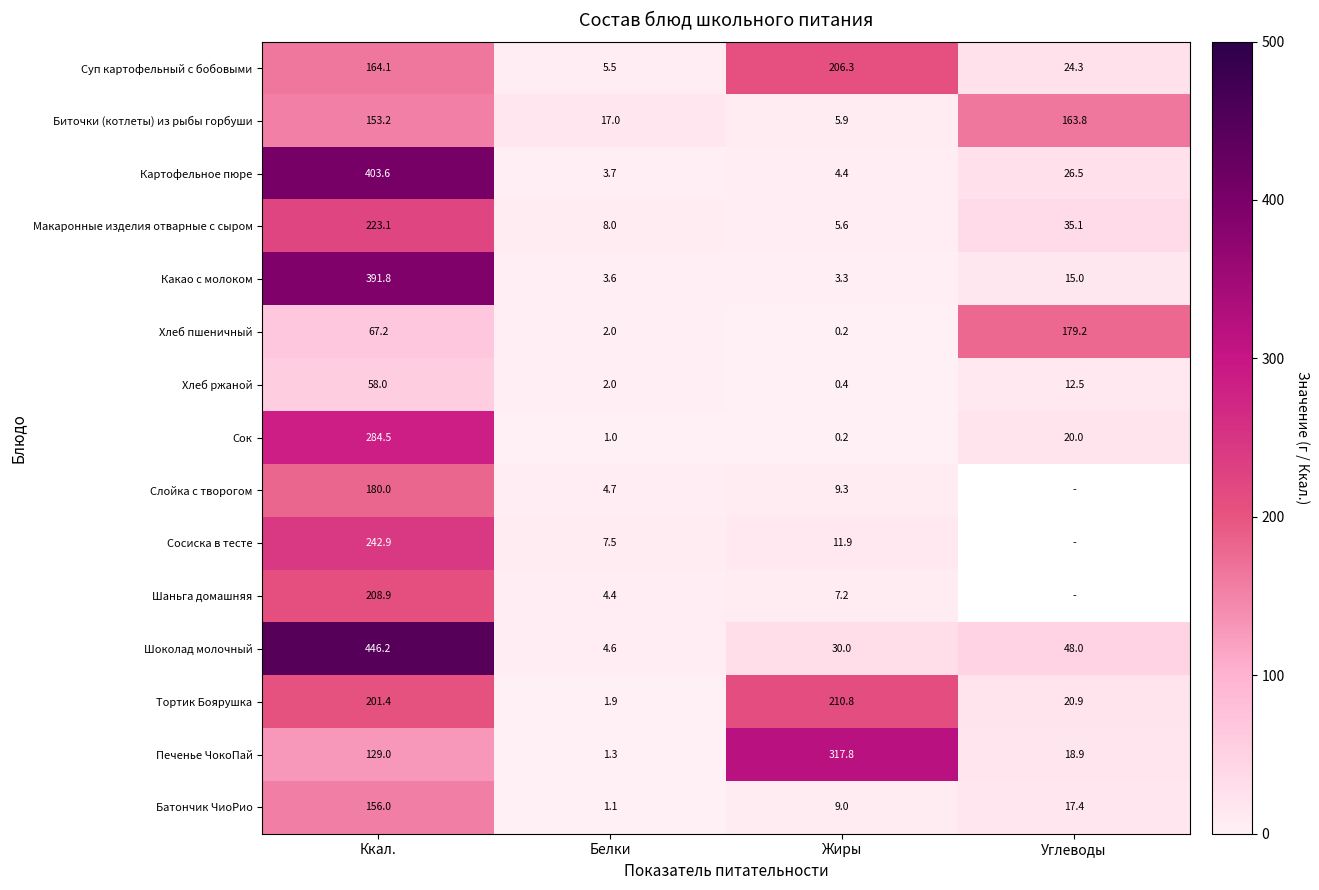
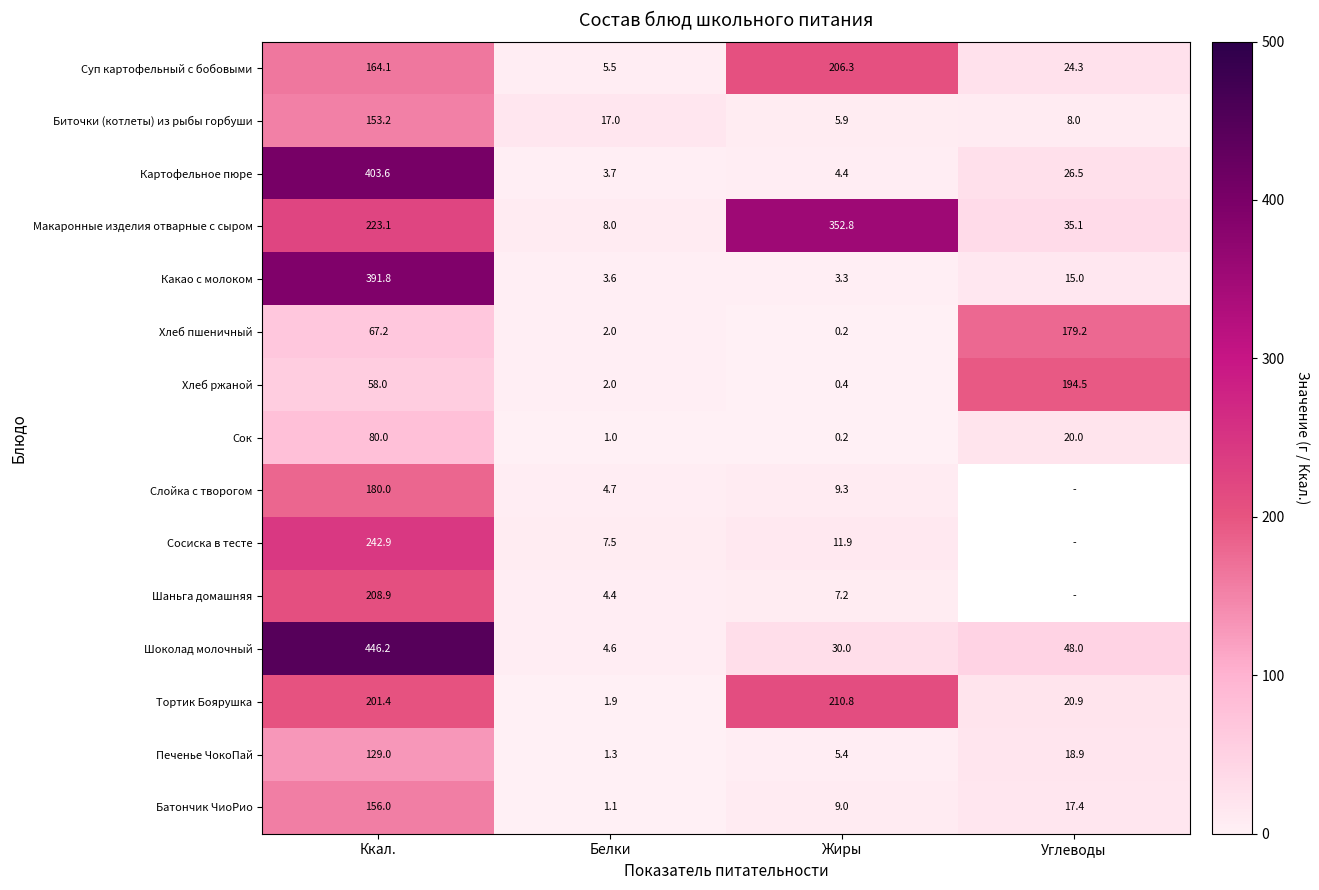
Биточки (котлеты) из рыбы горбуши, Углеводы: 163.8 -> 8.0
Макаронные изделия отварные с сыром, Жиры: 5.6 -> 352.8
Хлеб ржаной, Углеводы: 12.5 -> 194.5
Сок, Ккал.: 284.5 -> 80.0
Печенье ЧокоПай, Жиры: 317.8 -> 5.4
